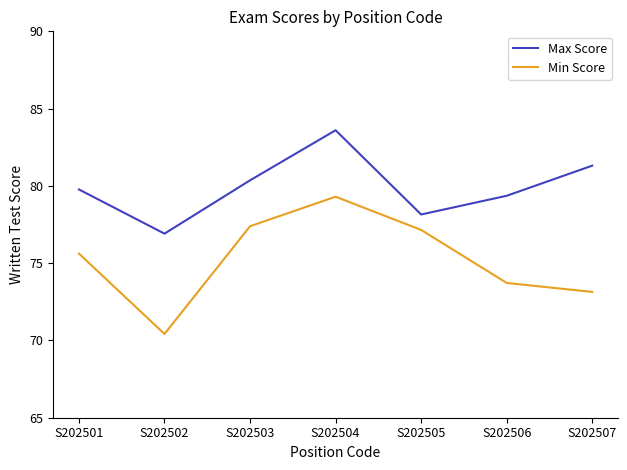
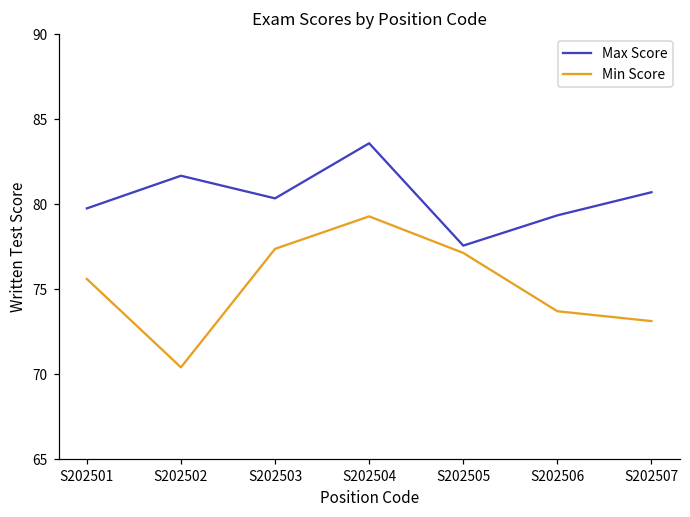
Max Score, S202502: 76.9 -> 81.7
Max Score, S202505: 78.2 -> 77.6
Max Score, S202507: 81.3 -> 80.7
